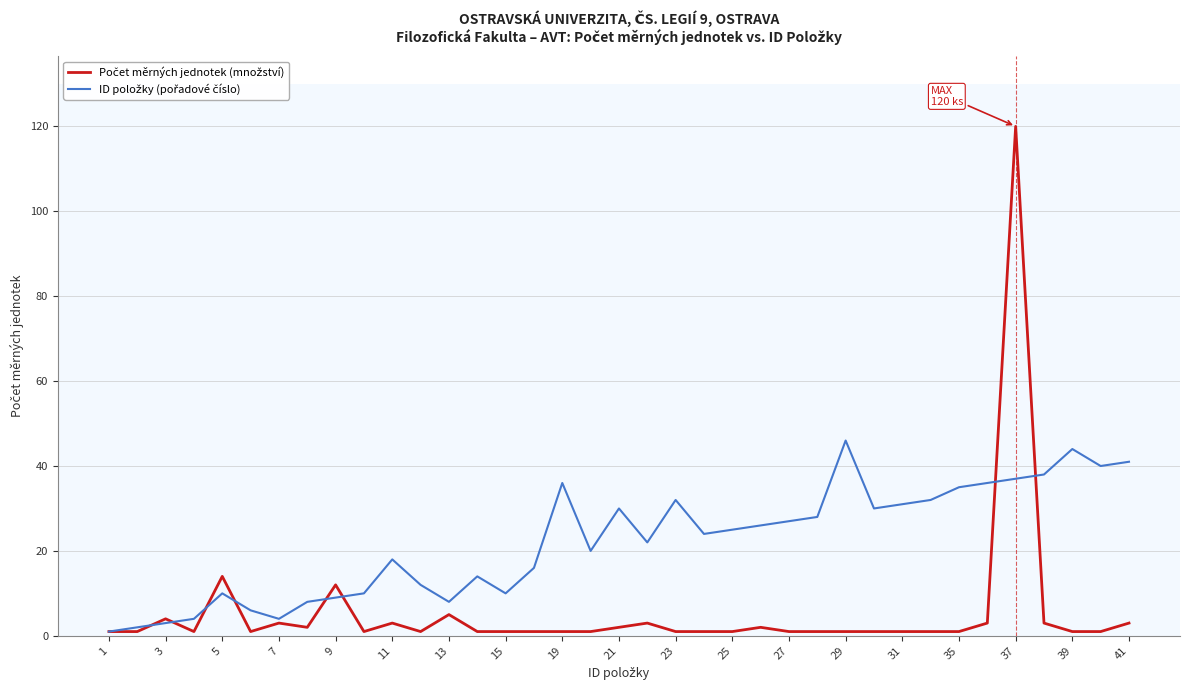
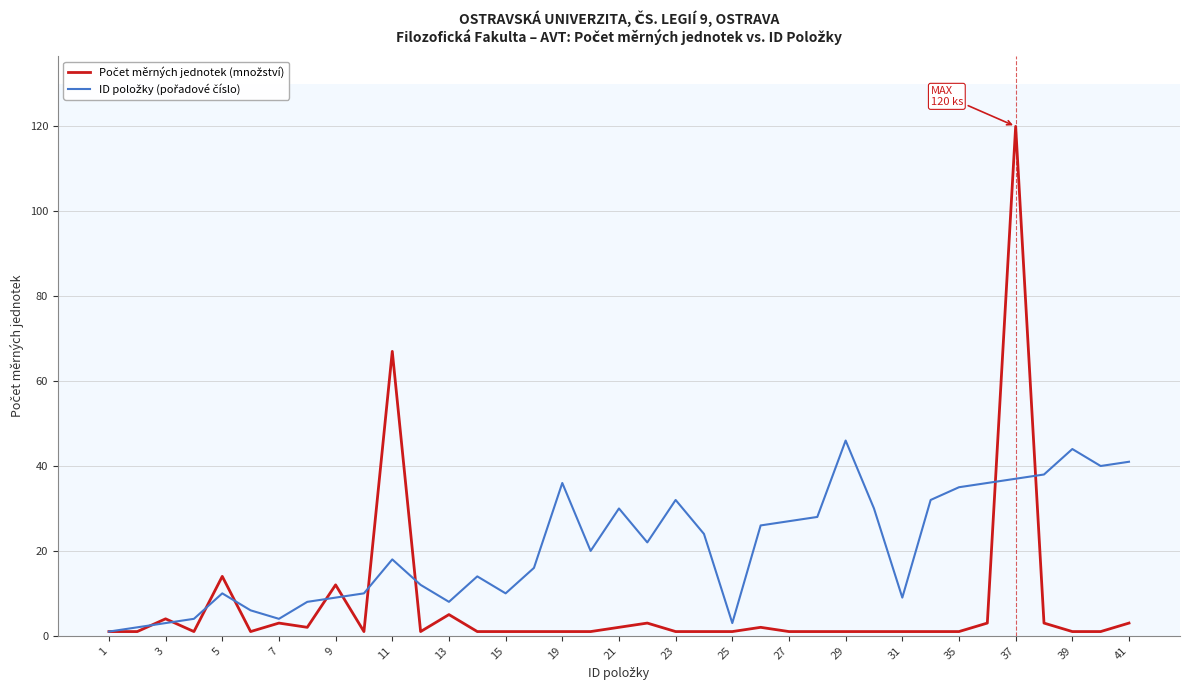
Počet měrných jednotek (množství), 11: 3 -> 67
ID položky (pořadové číslo), 25: 25 -> 3
ID položky (pořadové číslo), 31: 31 -> 9
